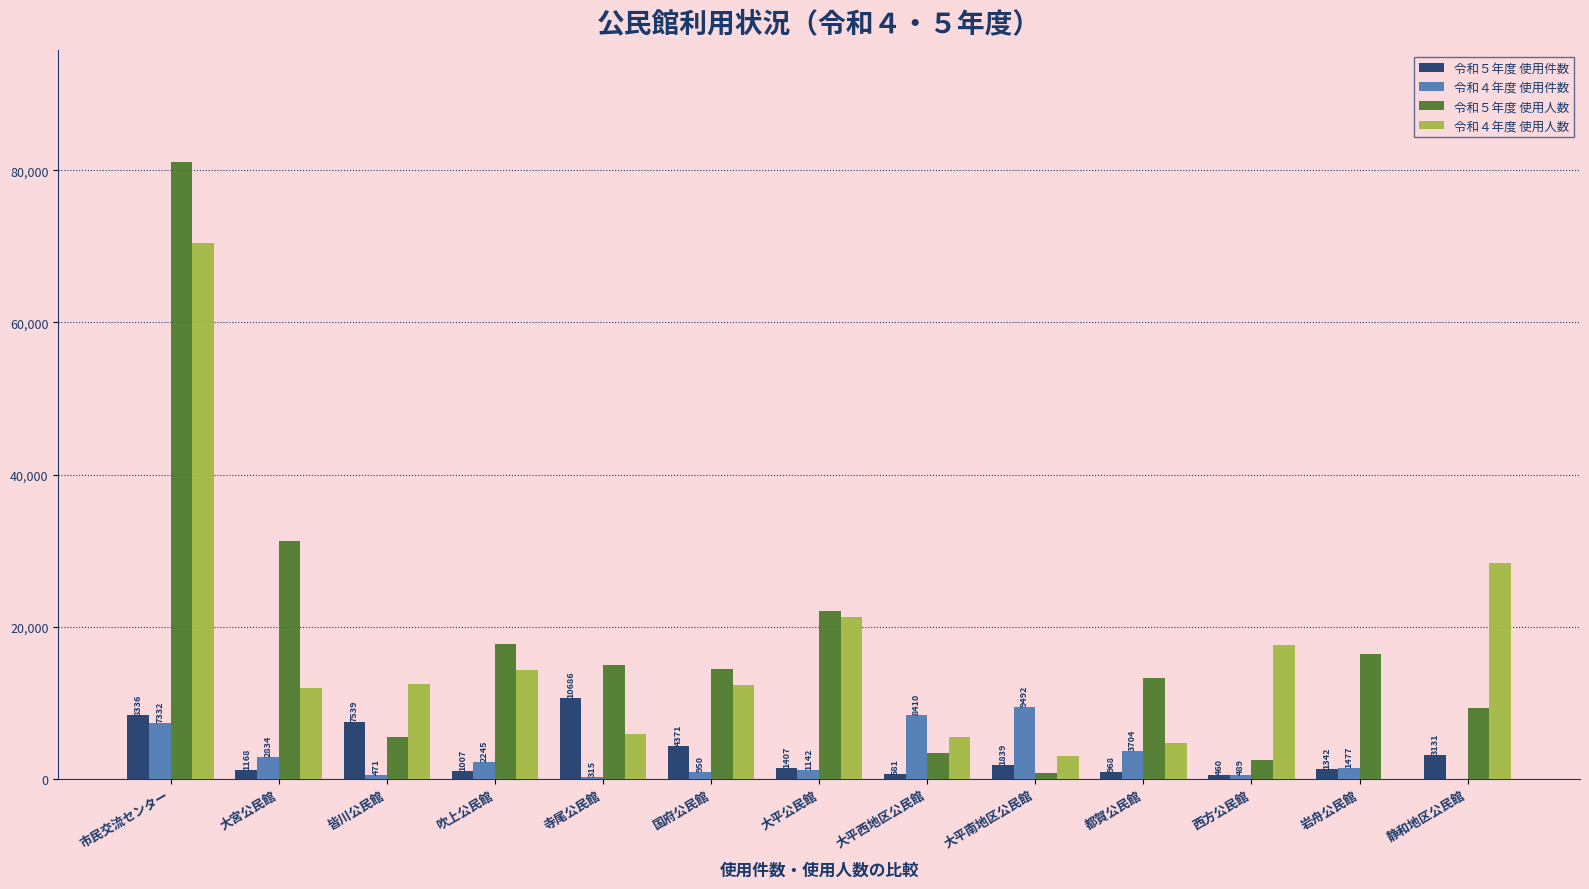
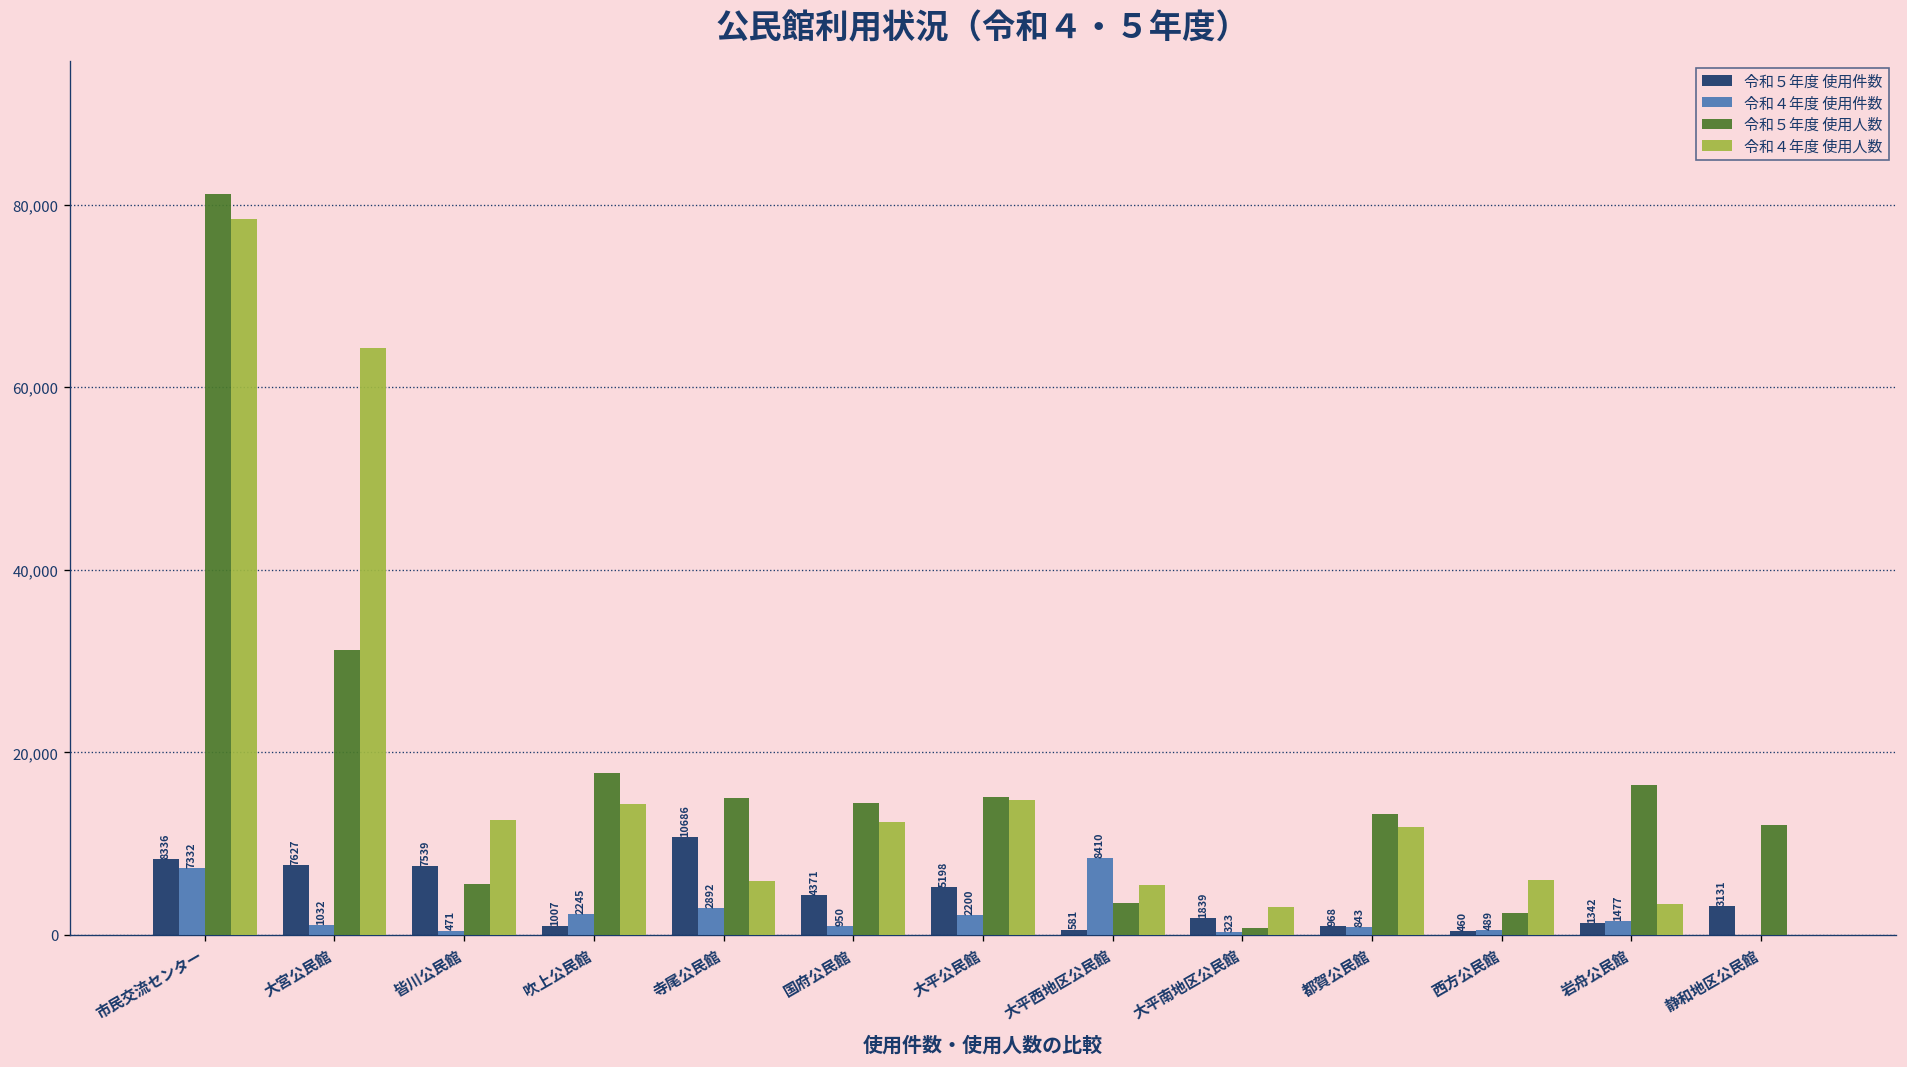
令和４年度 使用人数, 市民交流センター: 70,000 -> 78,000
令和５年度 使用件数, 大宮公民館: 1168 -> 7627
令和４年度 使用件数, 大宮公民館: 2834 -> 1032
令和４年度 使用人数, 大宮公民館: 12,000 -> 64,000
令和４年度 使用件数, 寺尾公民館: 315 -> 2892
令和５年度 使用件数, 大平公民館: 1407 -> 5198
令和４年度 使用件数, 大平公民館: 1142 -> 2200
令和５年度 使用人数, 大平公民館: 22,000 -> 15,000
令和４年度 使用人数, 大平公民館: 21,000 -> 15,000
令和４年度 使用件数, 大平南地区公民館: 9492 -> 323
令和４年度 使用件数, 都賀公民館: 3704 -> 843
令和４年度 使用人数, 都賀公民館: 5,000 -> 12,000
令和４年度 使用人数, 西方公民館: 18,000 -> 6,000
令和４年度 使用人数, 岩舟公民館: 0 -> 3,000
令和５年度 使用人数, 静和地区公民館: 9,000 -> 12,000
令和４年度 使用人数, 静和地区公民館: 28,000 -> 0
